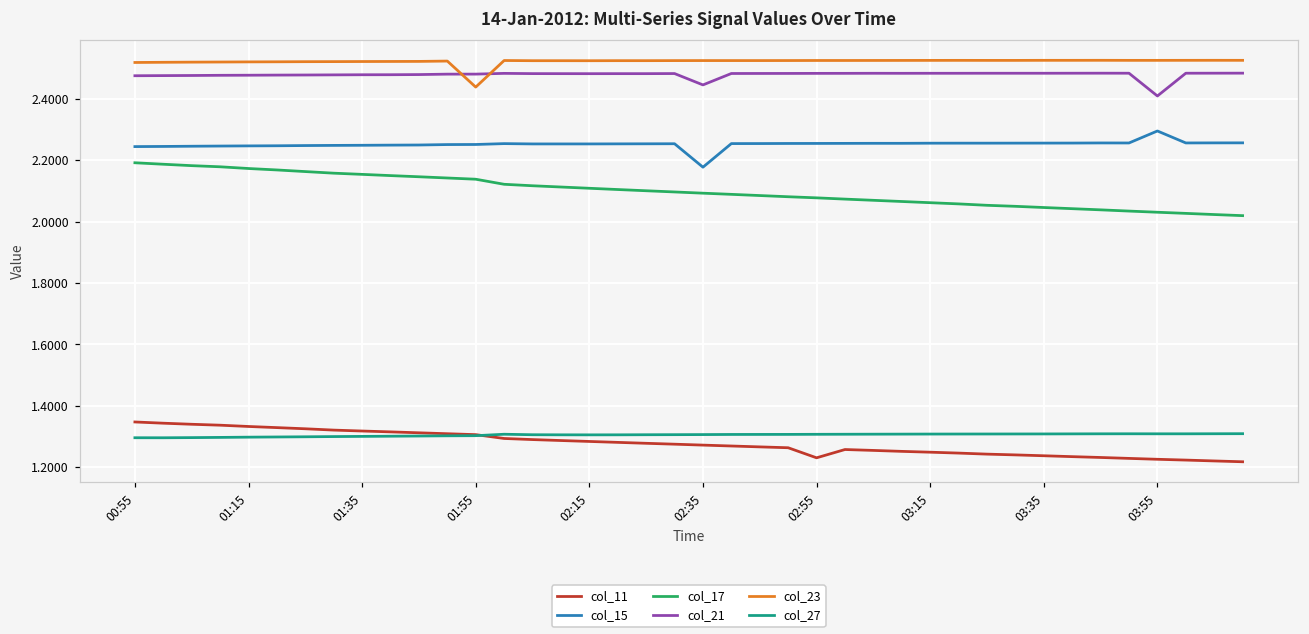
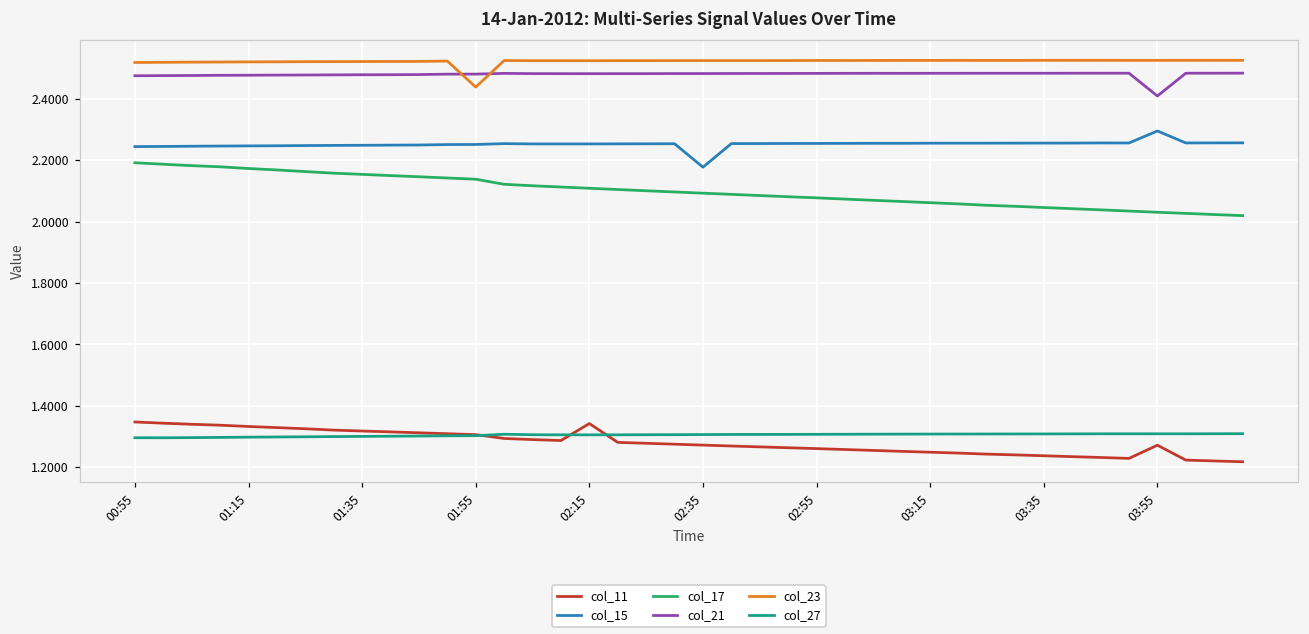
col_11, 02:15: 1.28 -> 1.34
col_21, 02:35: 2.45 -> 2.48
col_11, 02:55: 1.23 -> 1.26
col_11, 03:55: 1.23 -> 1.27
